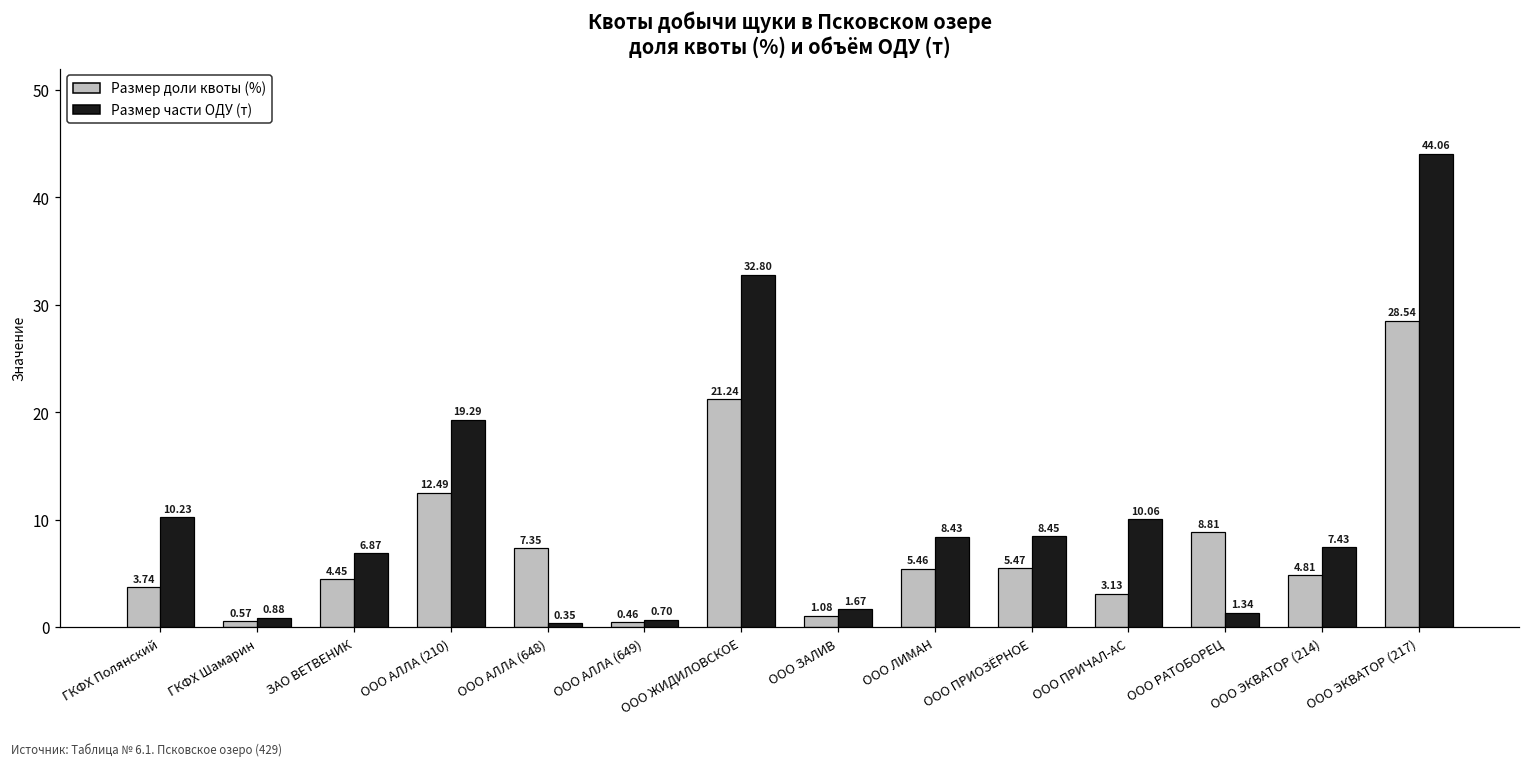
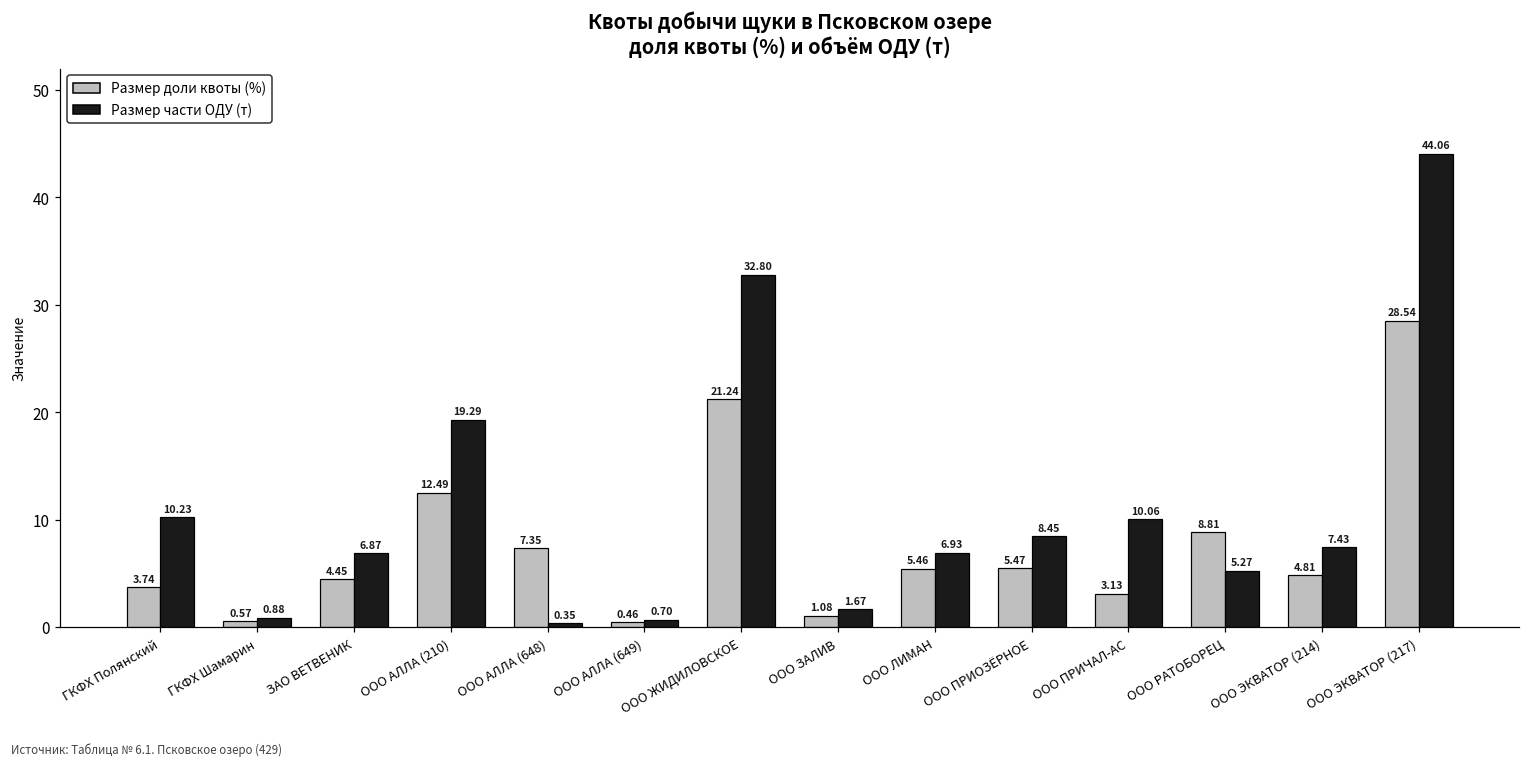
Размер части ОДУ (т), ООО ЛИМАН: 8.43 -> 6.93
Размер части ОДУ (т), ООО РАТОБОРЕЦ: 1.34 -> 5.27
